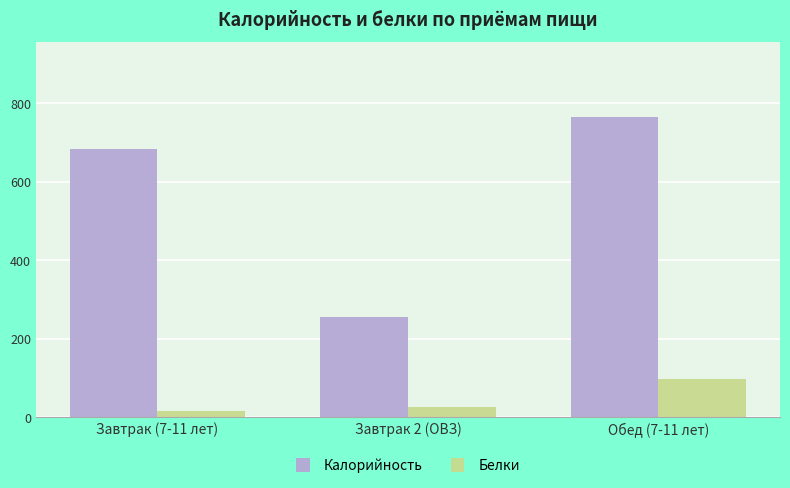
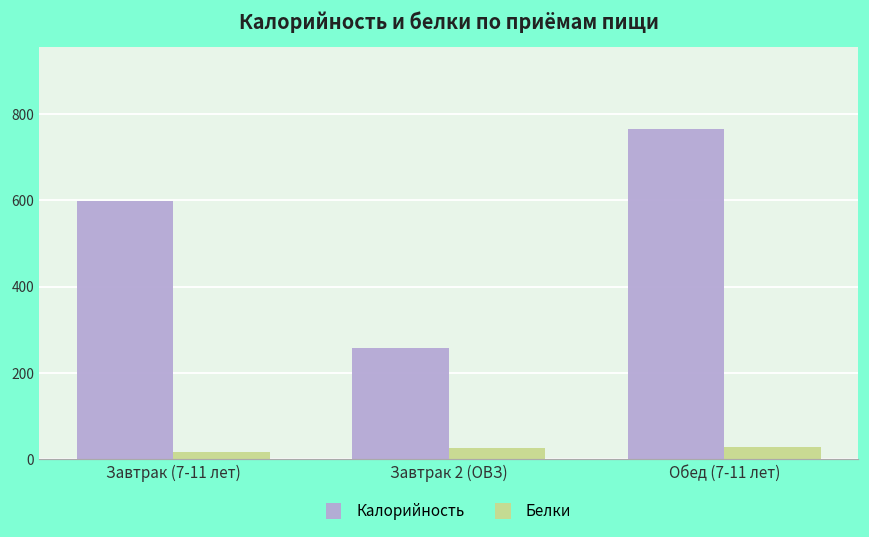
Калорийность, Завтрак (7-11 лет): 680 -> 600
Белки, Обед (7-11 лет): 100 -> 30
